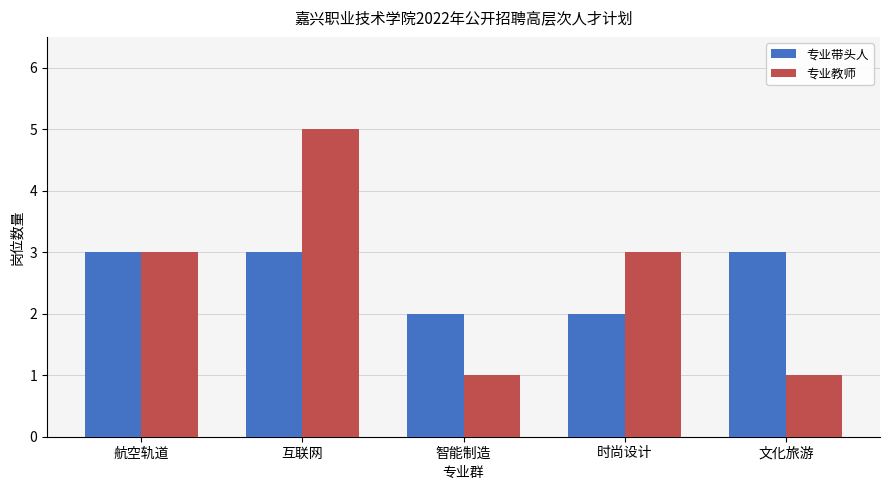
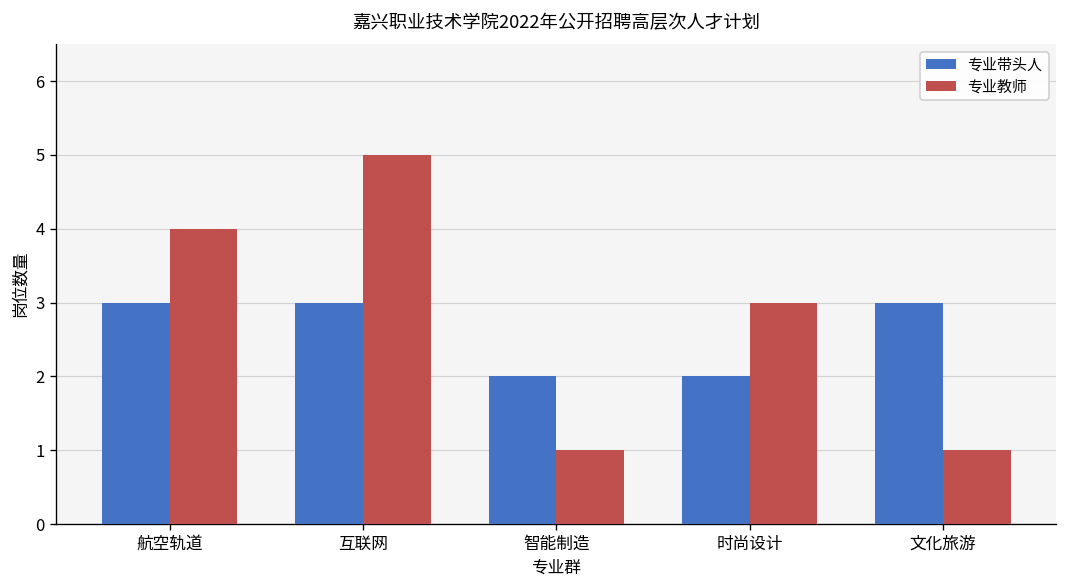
专业教师, 航空轨道: 3 -> 4
